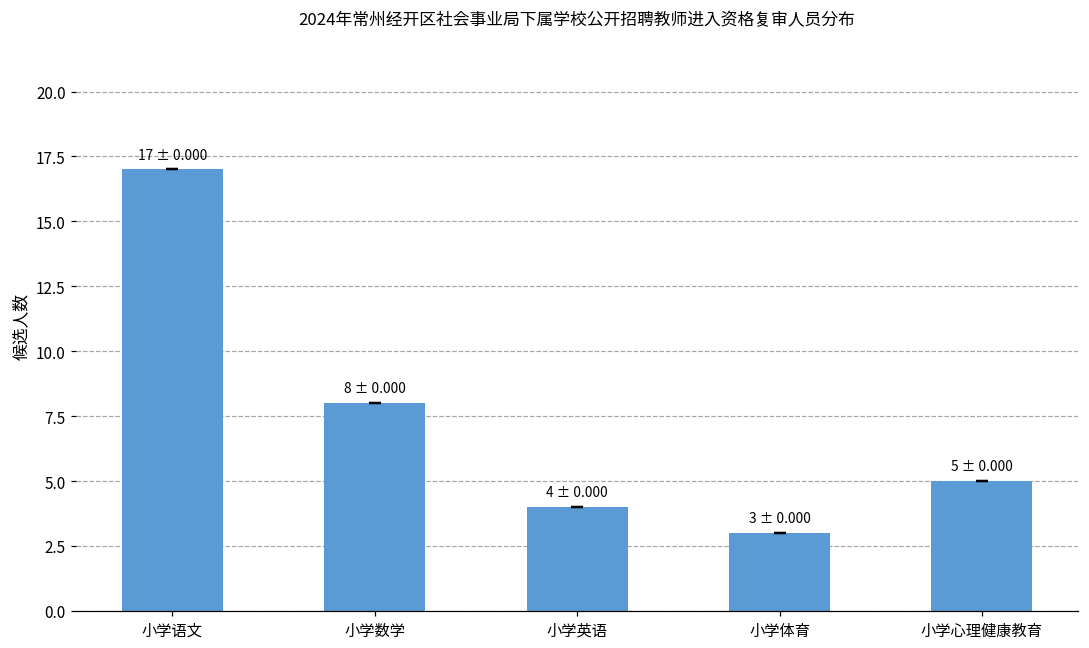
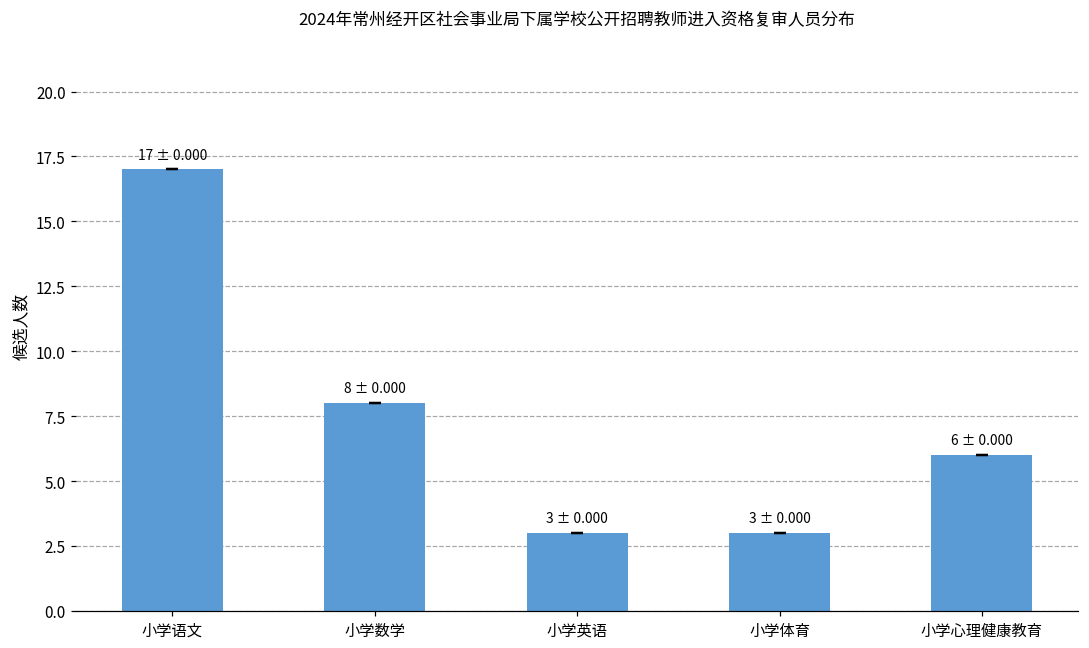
小学英语: 4 -> 3
小学心理健康教育: 5 -> 6
